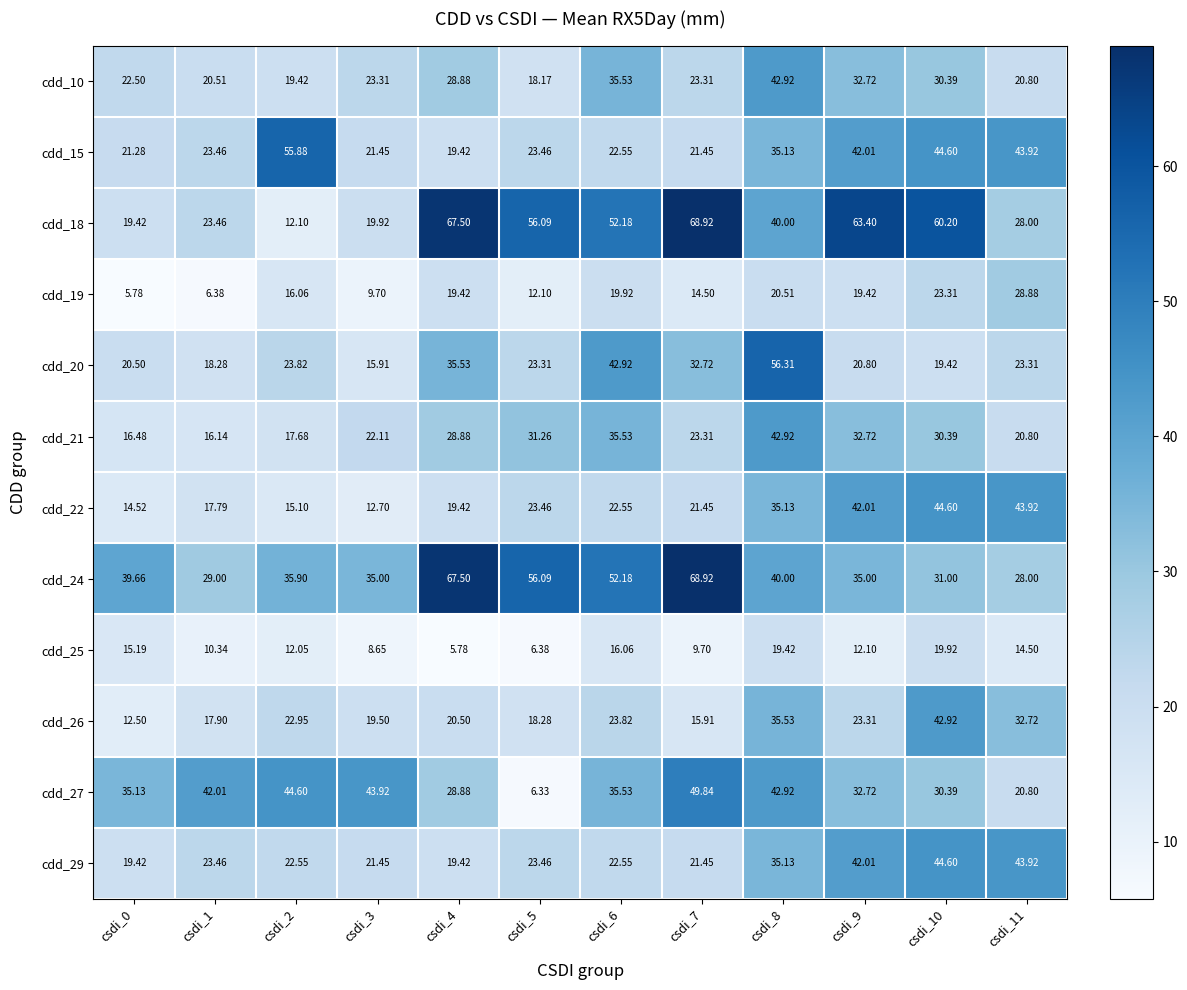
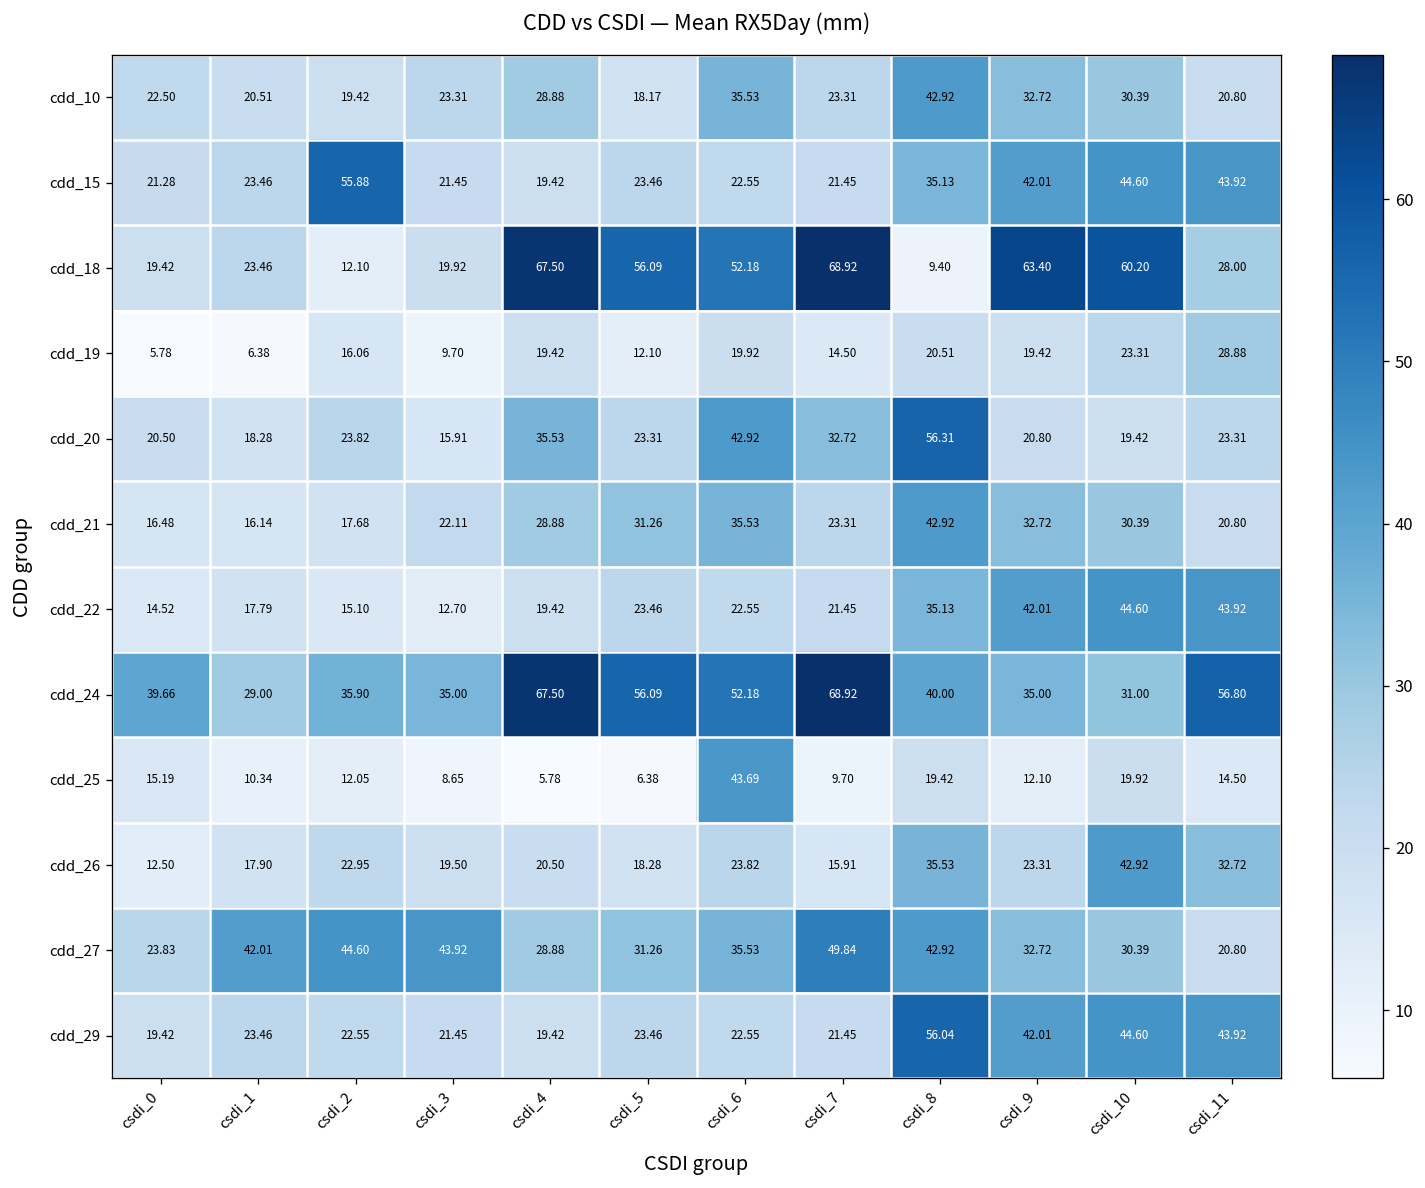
cdd_18, csdi_8: 40.00 -> 9.40
cdd_24, csdi_11: 28.00 -> 56.80
cdd_25, csdi_6: 16.06 -> 43.69
cdd_27, csdi_0: 35.13 -> 23.83
cdd_27, csdi_5: 6.33 -> 31.26
cdd_29, csdi_8: 35.13 -> 56.04
